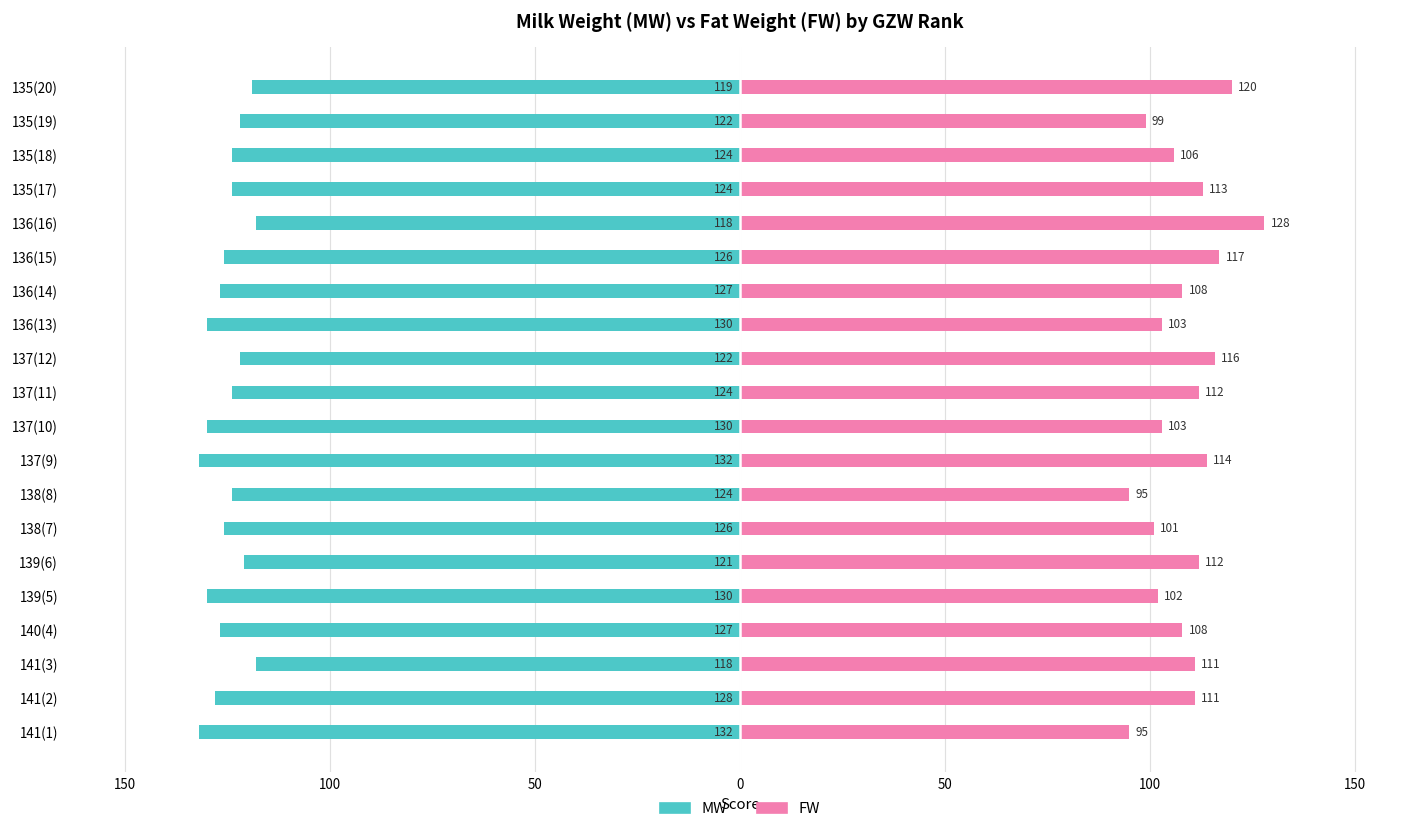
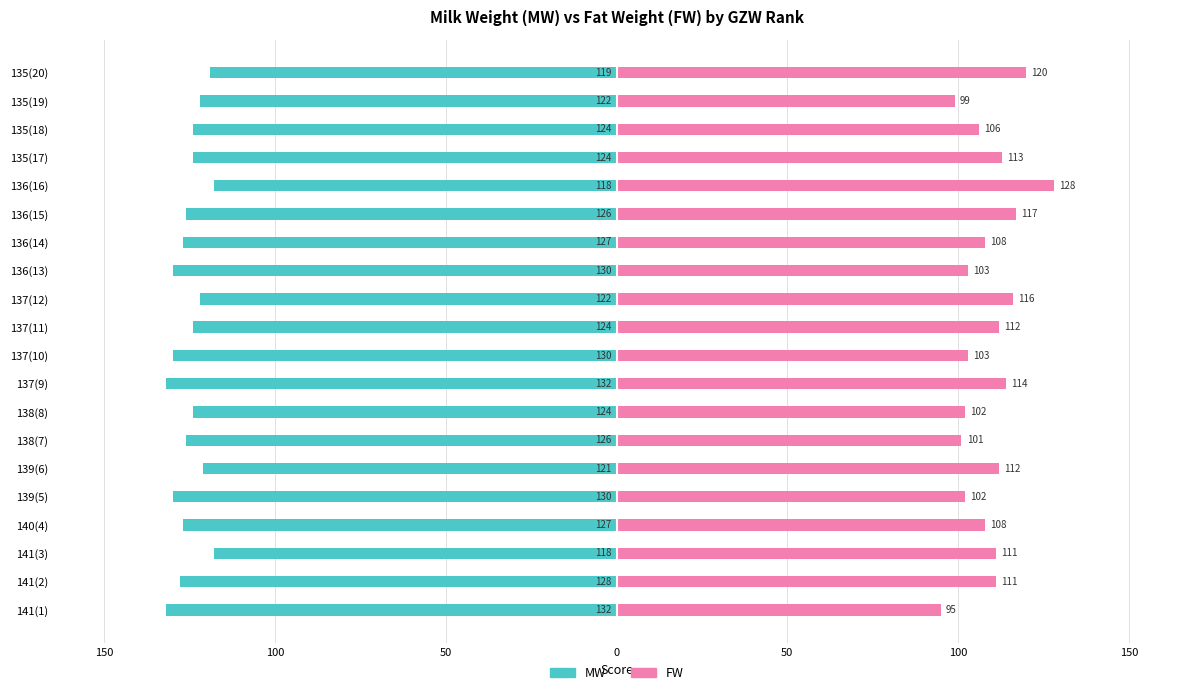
FW, 138(8): 95 -> 102
